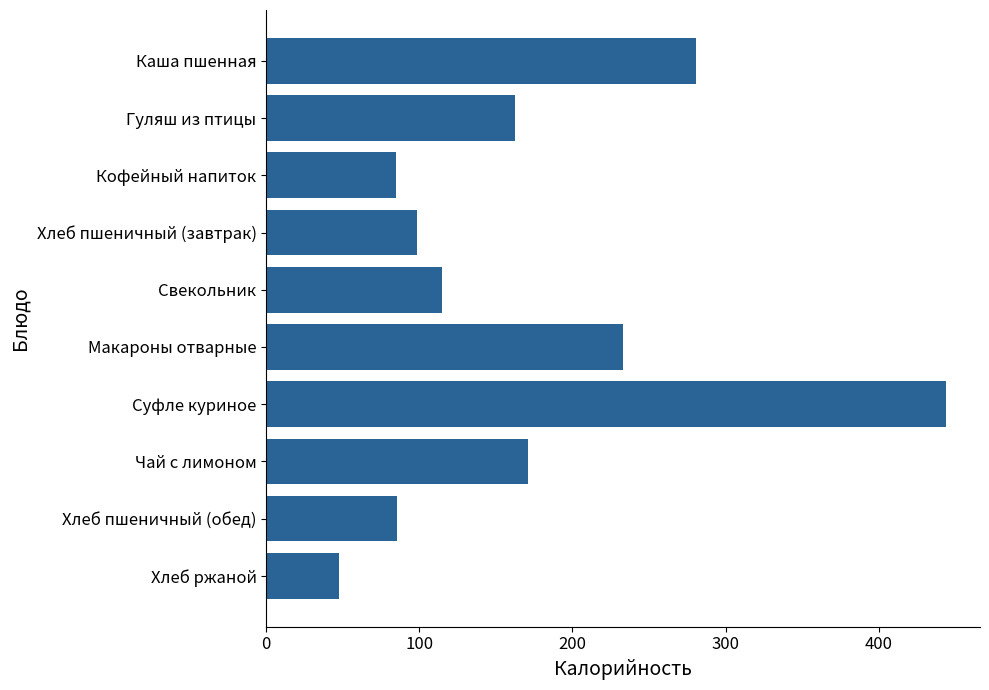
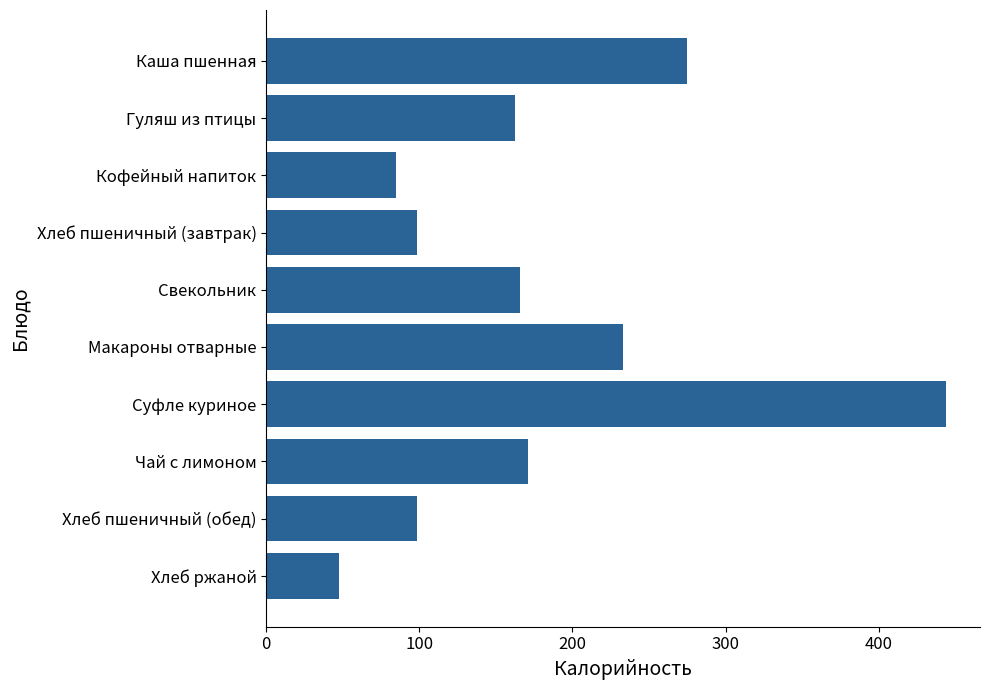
Каша пшенная: 281 -> 275
Свекольник: 115 -> 166
Хлеб пшеничный (обед): 86 -> 98
